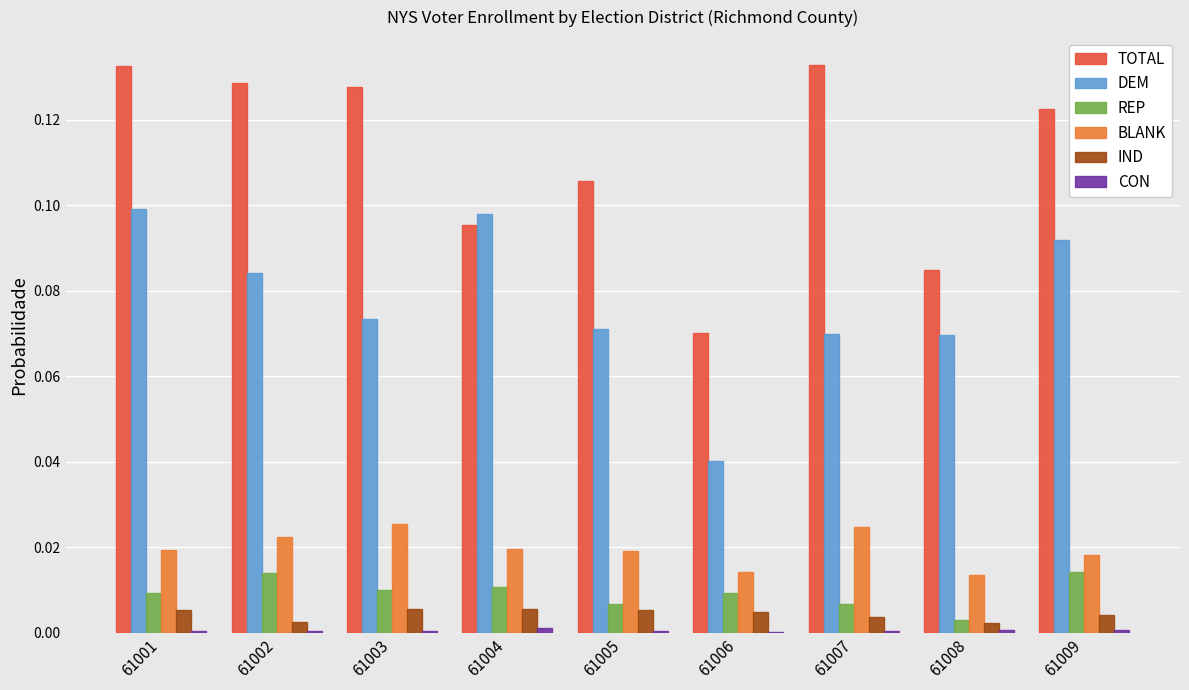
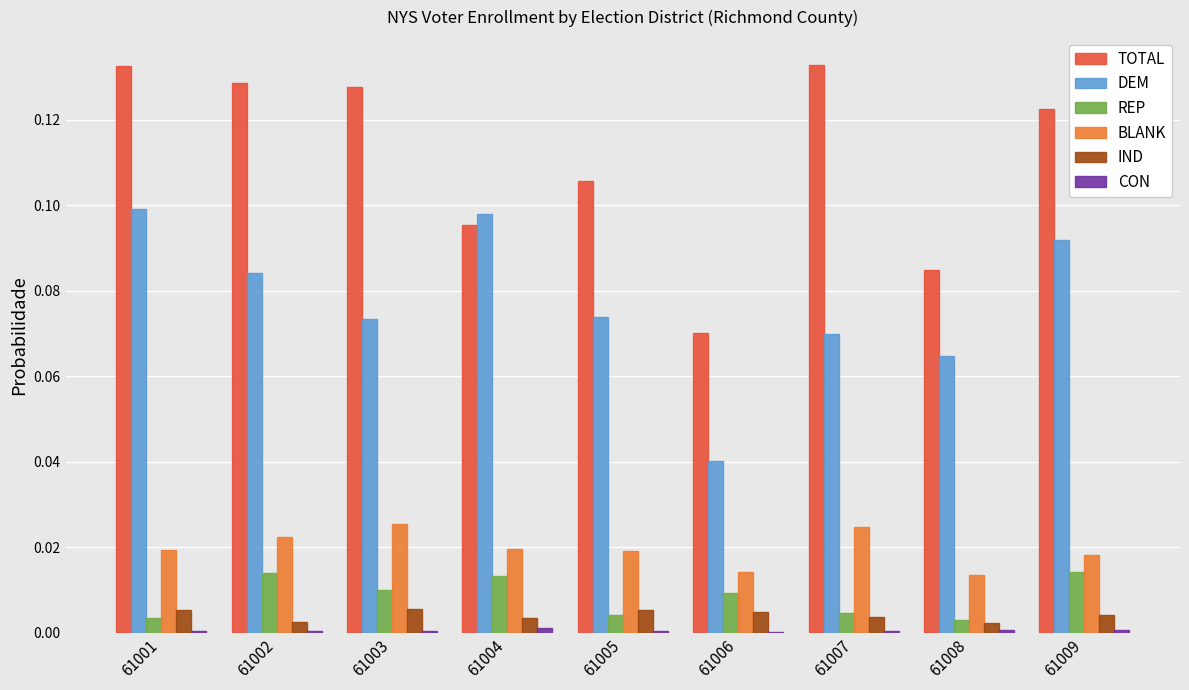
REP, 61001: 0.009 -> 0.003
REP, 61004: 0.011 -> 0.013
IND, 61004: 0.006 -> 0.003
DEM, 61005: 0.071 -> 0.074
REP, 61005: 0.007 -> 0.004
REP, 61007: 0.007 -> 0.005
DEM, 61008: 0.070 -> 0.065
